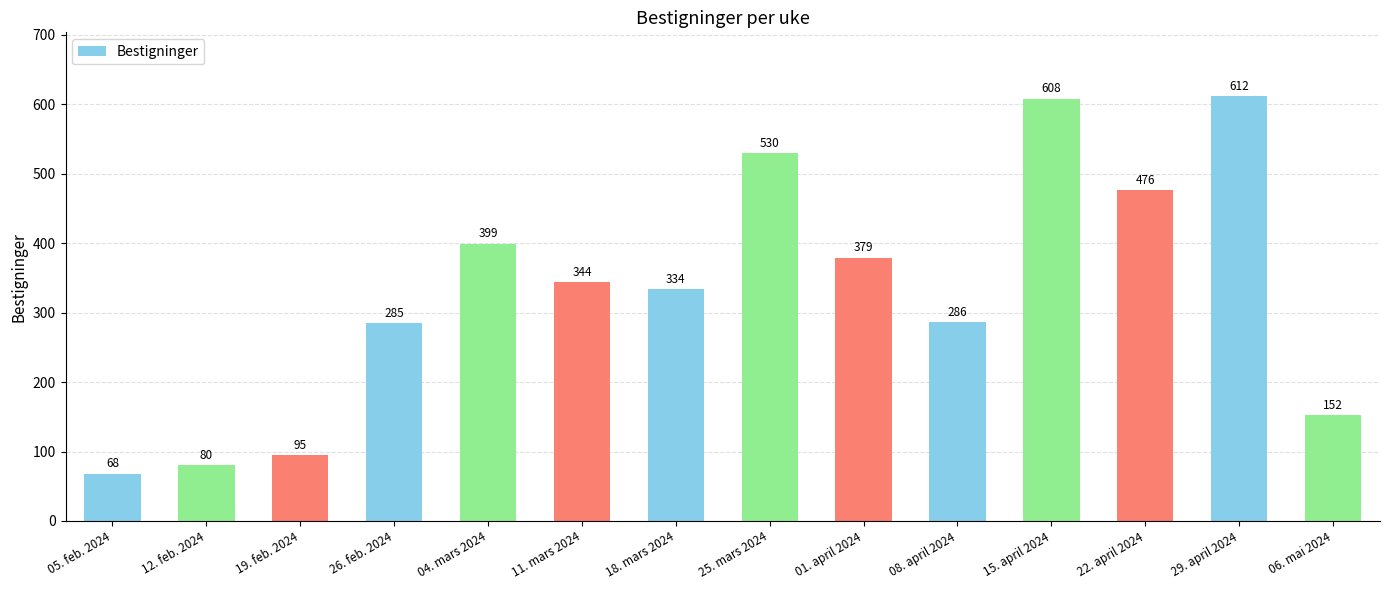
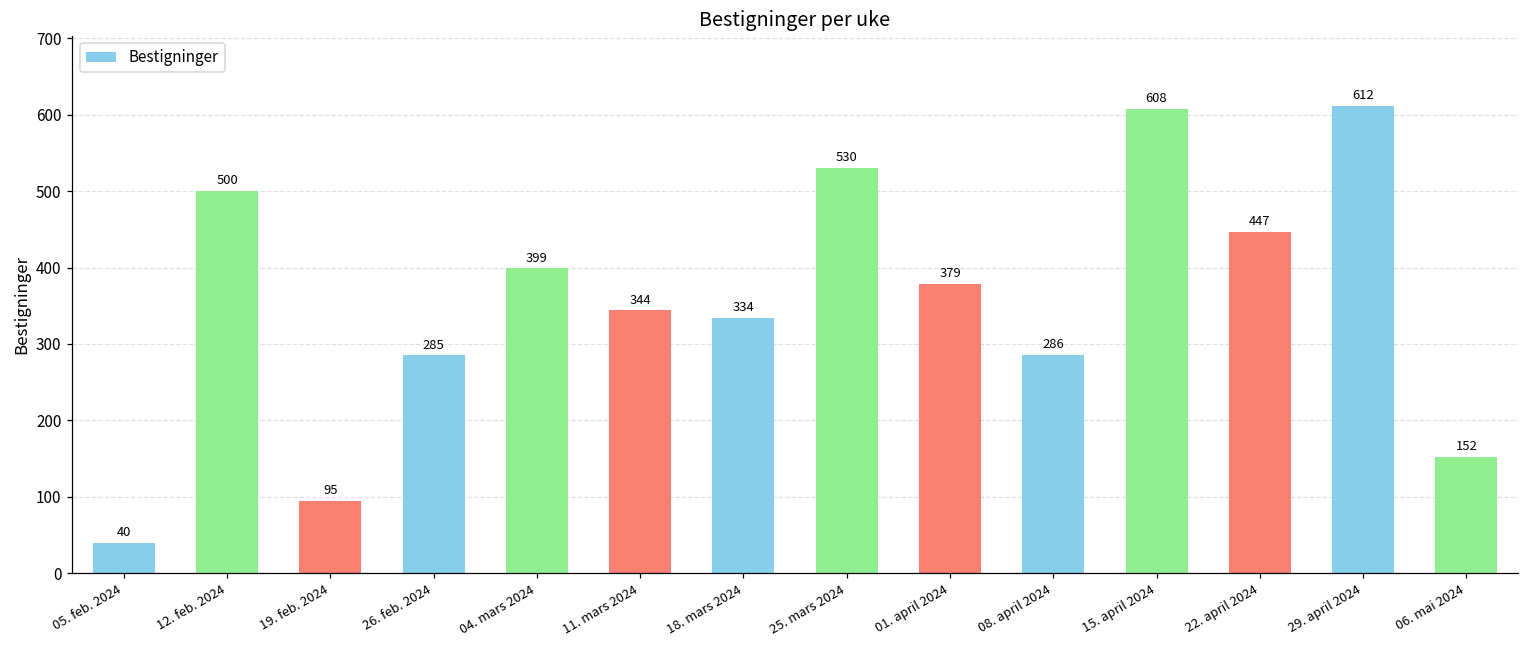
05. feb. 2024: 68 -> 40
12. feb. 2024: 80 -> 500
22. april 2024: 476 -> 447
